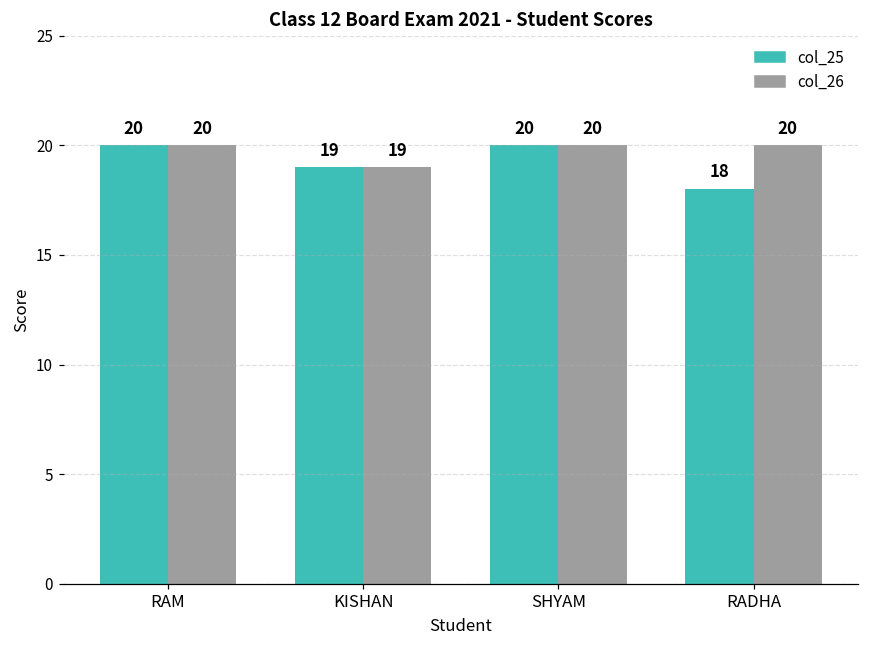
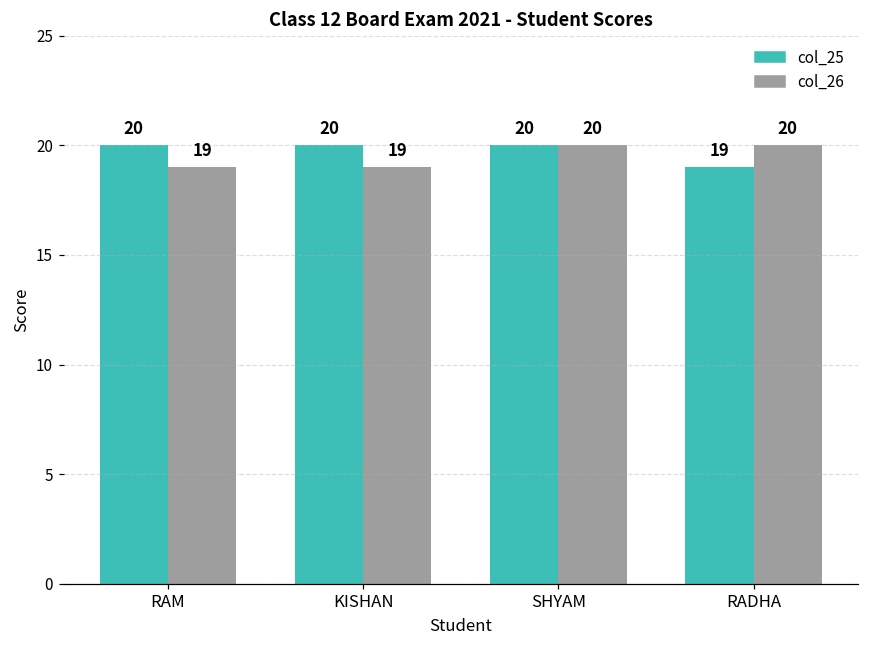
col_26, RAM: 20 -> 19
col_25, KISHAN: 19 -> 20
col_25, RADHA: 18 -> 19
